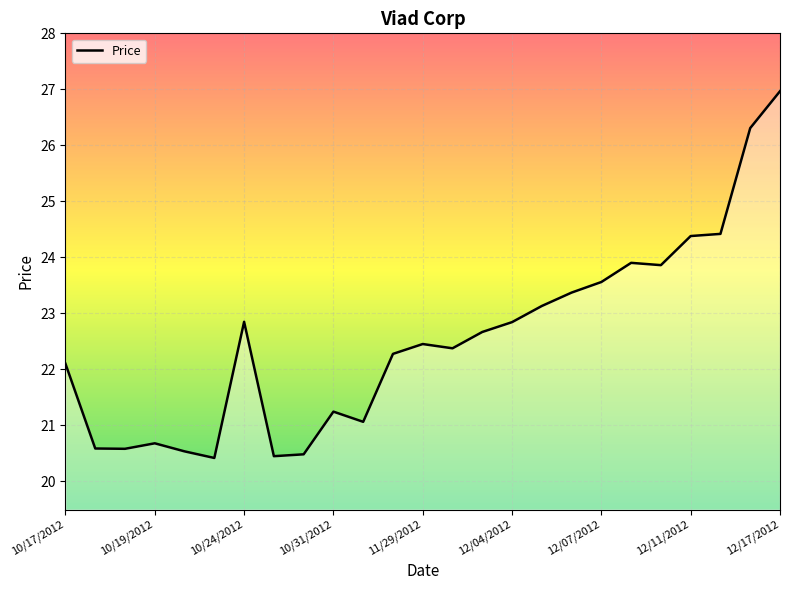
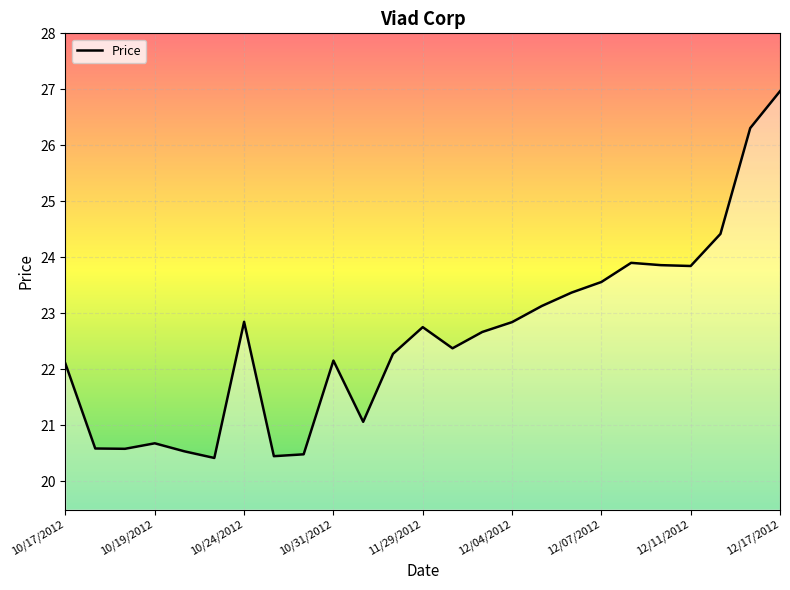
10/31/2012: 21.2 -> 22.2
11/29/2012: 22.5 -> 22.8
12/11/2012: 24.4 -> 23.8
